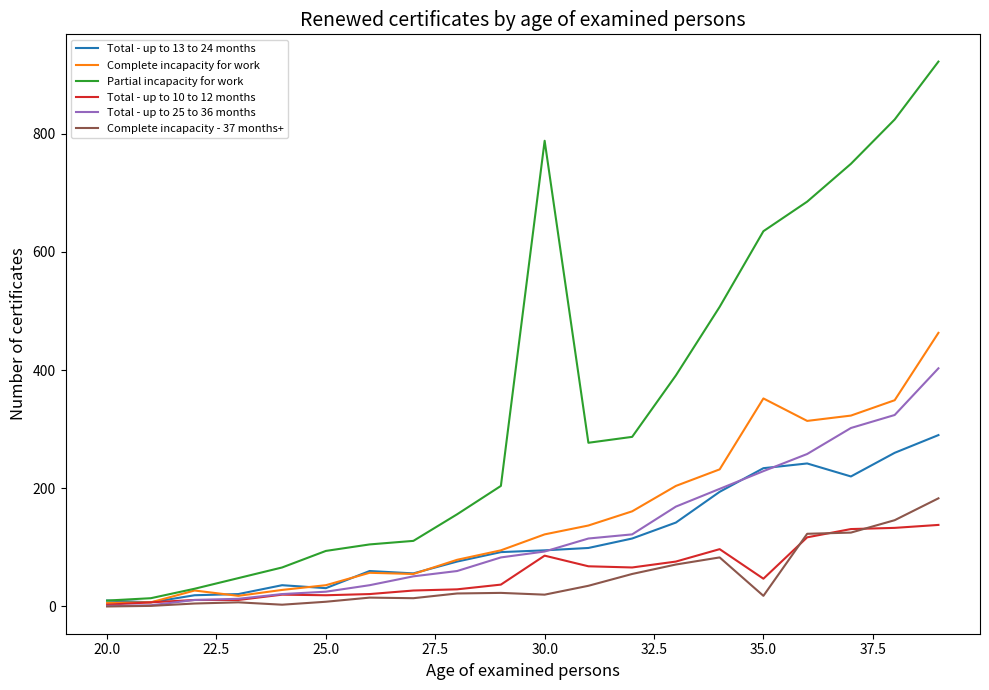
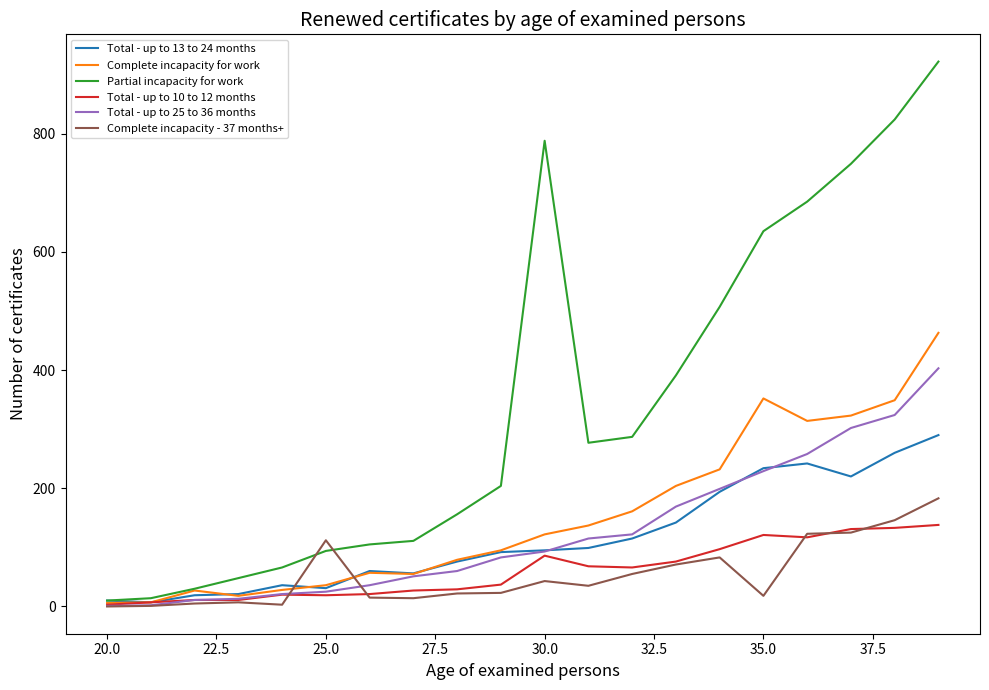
Complete incapacity - 37 months+, 25.0: 10 -> 110
Complete incapacity - 37 months+, 30.0: 20 -> 40
Total - up to 10 to 12 months, 35.0: 50 -> 120
